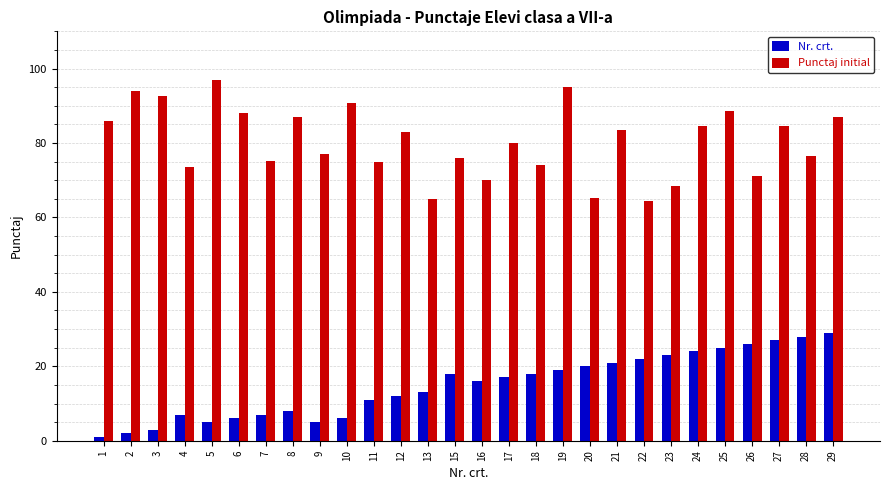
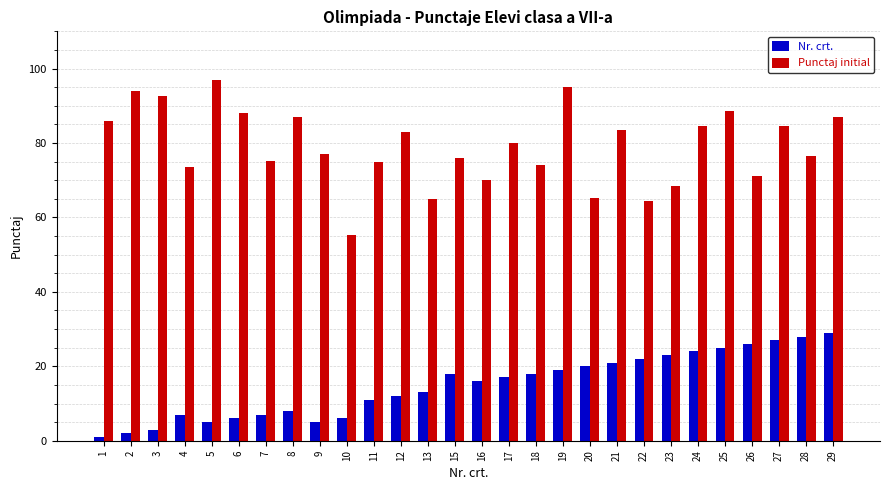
Punctaj initial, 10: 91 -> 55
